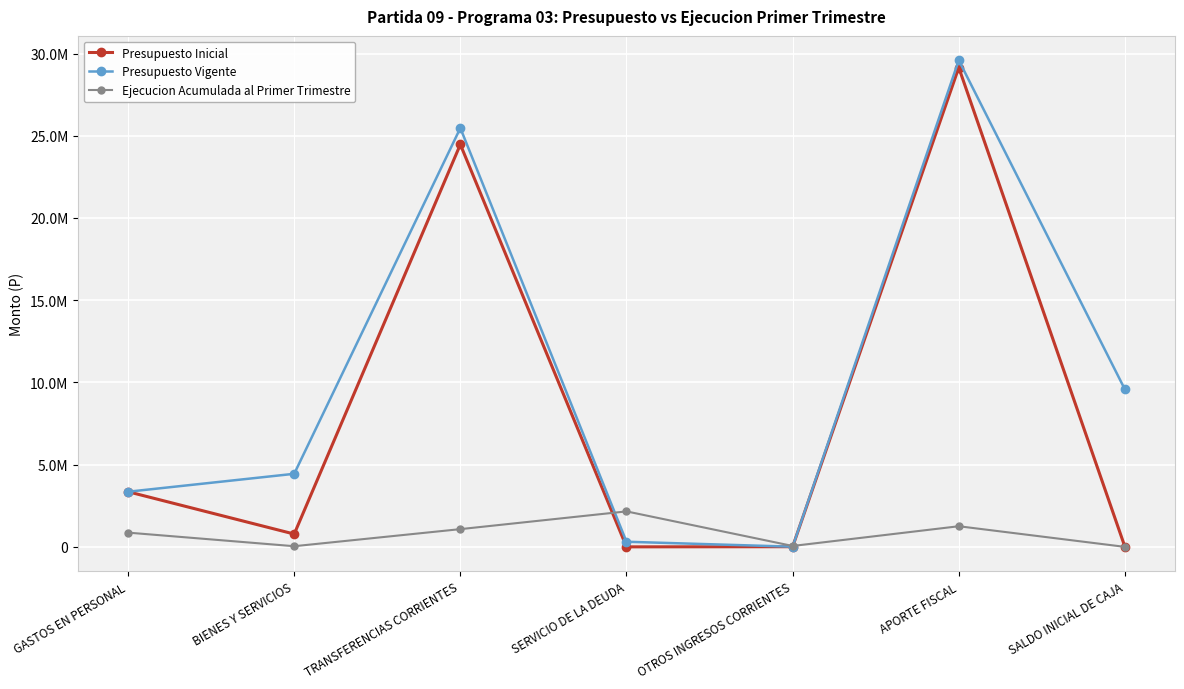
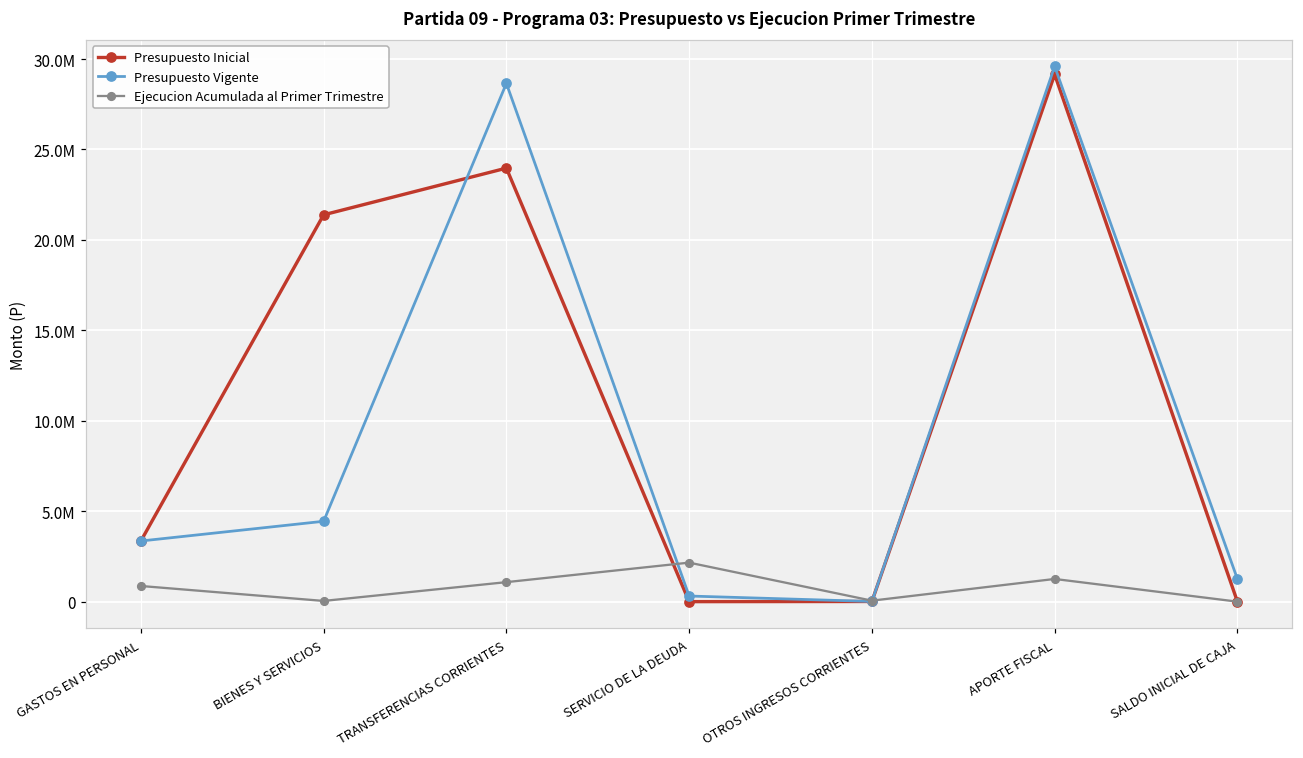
Presupuesto Inicial, BIENES Y SERVICIOS: 800000 -> 21400000
Presupuesto Inicial, TRANSFERENCIAS CORRIENTES: 24500000 -> 24000000
Presupuesto Vigente, TRANSFERENCIAS CORRIENTES: 25500000 -> 28700000
Presupuesto Vigente, SALDO INICIAL DE CAJA: 9600000 -> 1300000
